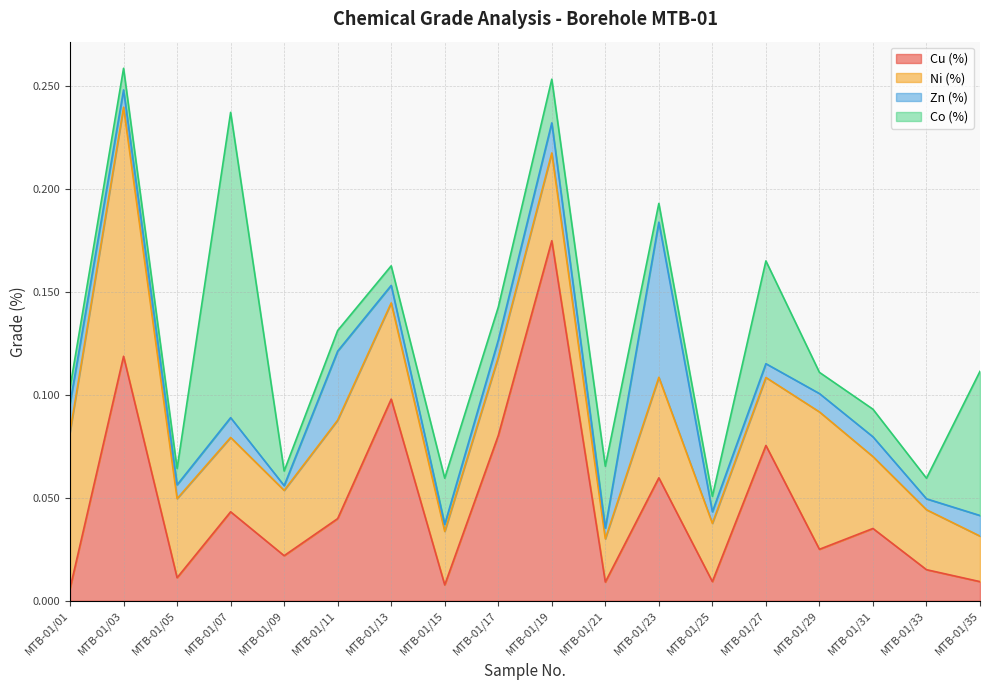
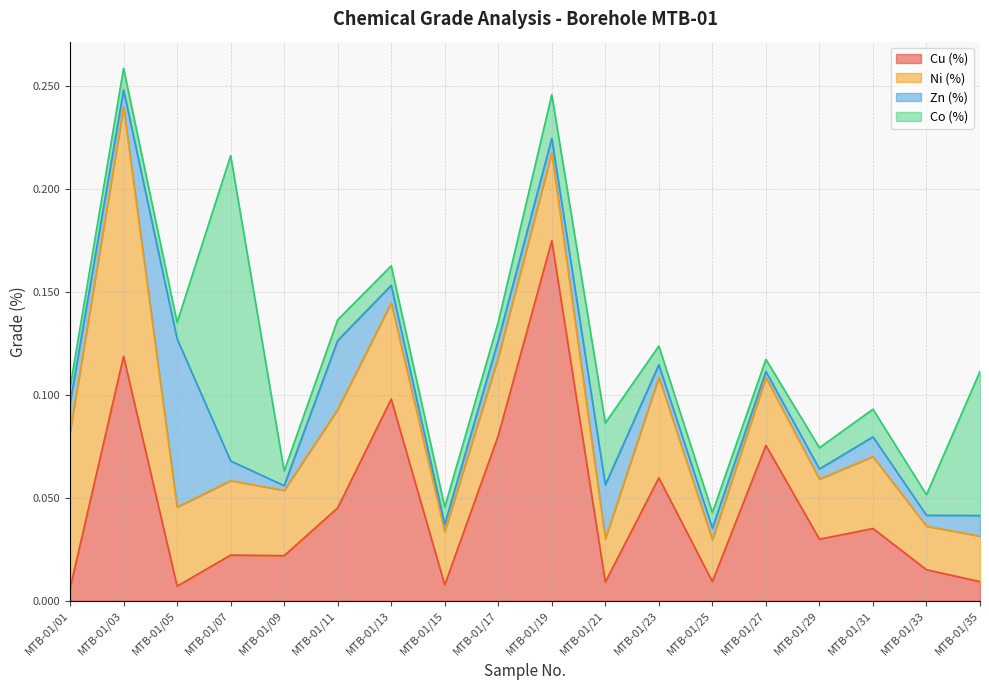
Cu (%), MTB-01/05: 0.011 -> 0.007
Zn (%), MTB-01/05: 0.007 -> 0.082
Cu (%), MTB-01/07: 0.043 -> 0.022
Cu (%), MTB-01/11: 0.040 -> 0.045
Co (%), MTB-01/15: 0.022 -> 0.008
Co (%), MTB-01/17: 0.016 -> 0.009
Zn (%), MTB-01/19: 0.015 -> 0.007
Zn (%), MTB-01/21: 0.005 -> 0.026
Zn (%), MTB-01/23: 0.075 -> 0.006
Ni (%), MTB-01/25: 0.028 -> 0.020
Zn (%), MTB-01/27: 0.007 -> 0.003
Co (%), MTB-01/27: 0.050 -> 0.006
Cu (%), MTB-01/29: 0.025 -> 0.030
Ni (%), MTB-01/29: 0.067 -> 0.029
Zn (%), MTB-01/29: 0.009 -> 0.005
Ni (%), MTB-01/33: 0.029 -> 0.021
